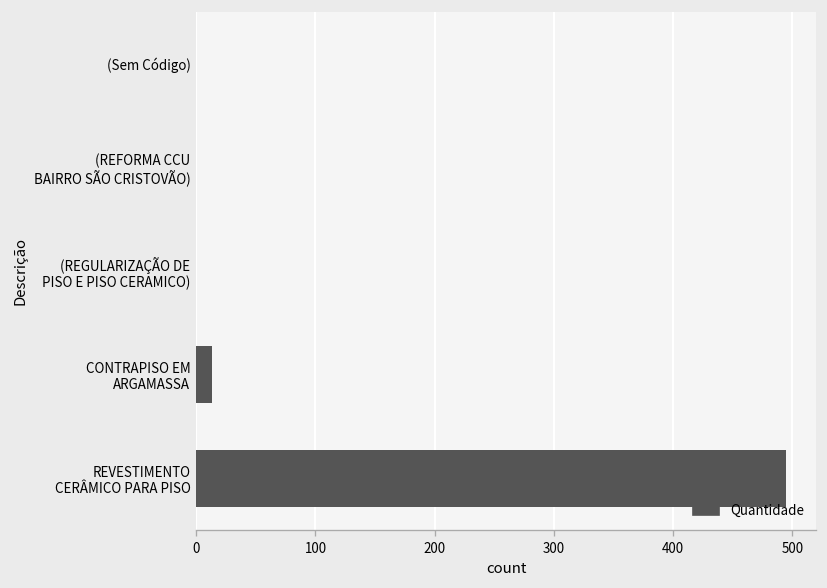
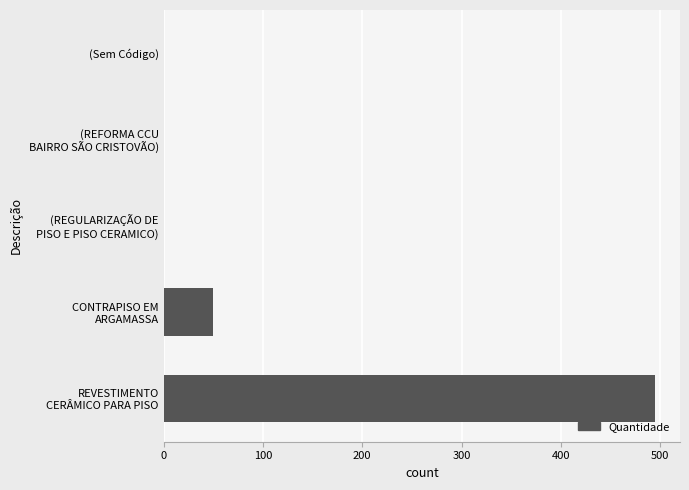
CONTRAPISO EM ARGAMASSA: 10 -> 50
